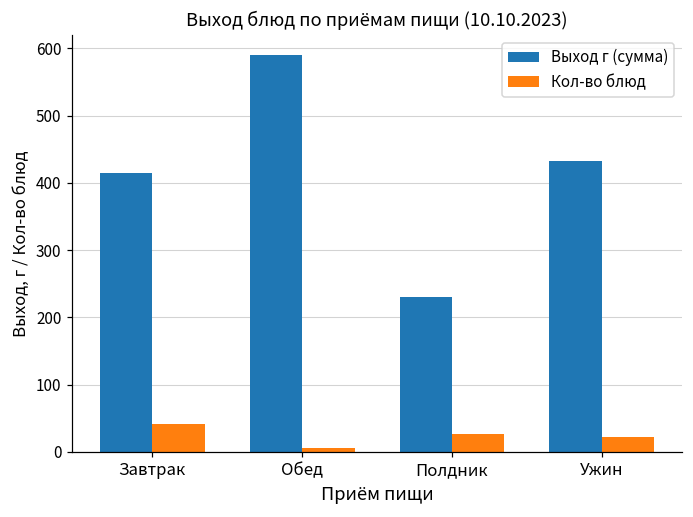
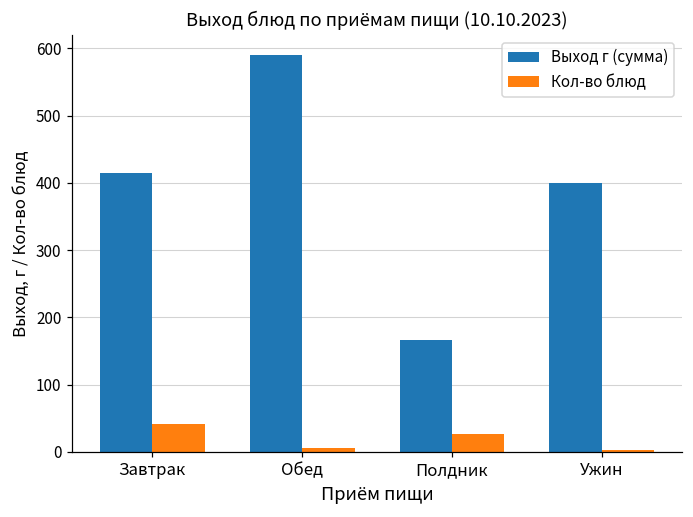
Выход г (сумма), Полдник: 230 -> 170
Выход г (сумма), Ужин: 430 -> 400
Кол-во блюд, Ужин: 20 -> 0
